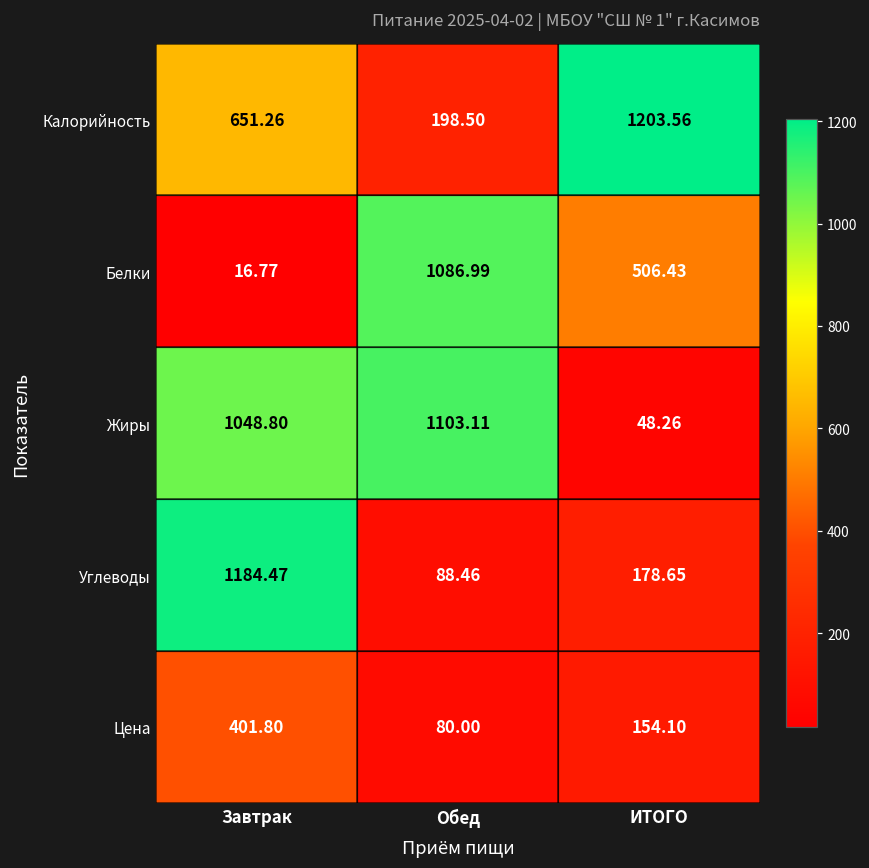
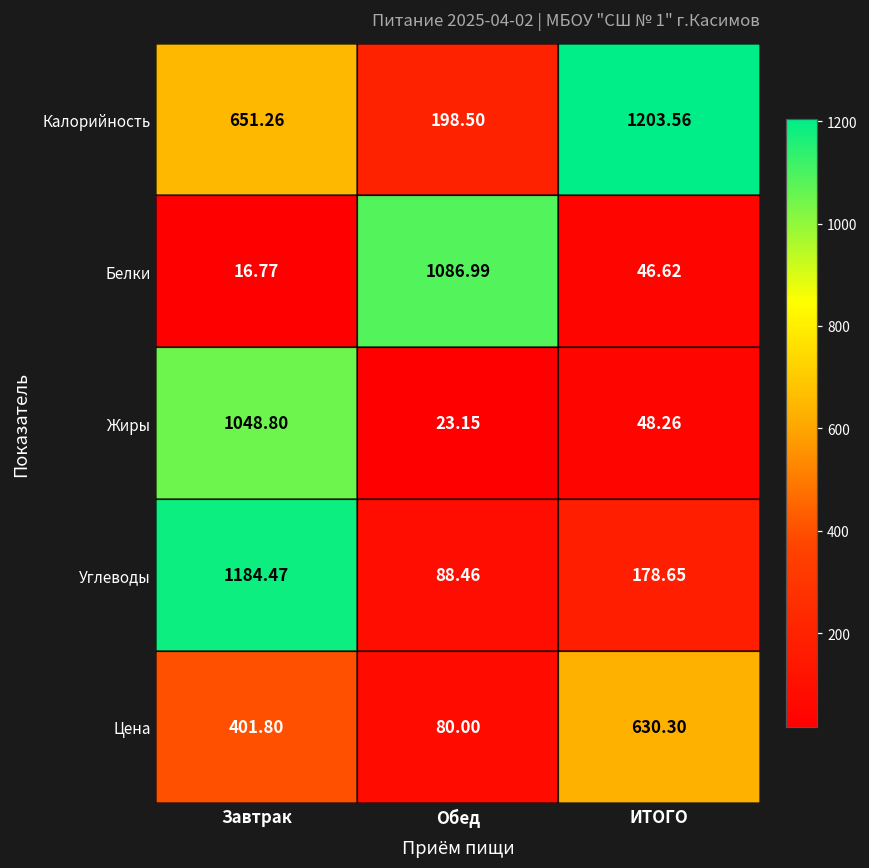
Белки, ИТОГО: 506.43 -> 46.62
Жиры, Обед: 1103.11 -> 23.15
Цена, ИТОГО: 154.10 -> 630.30
